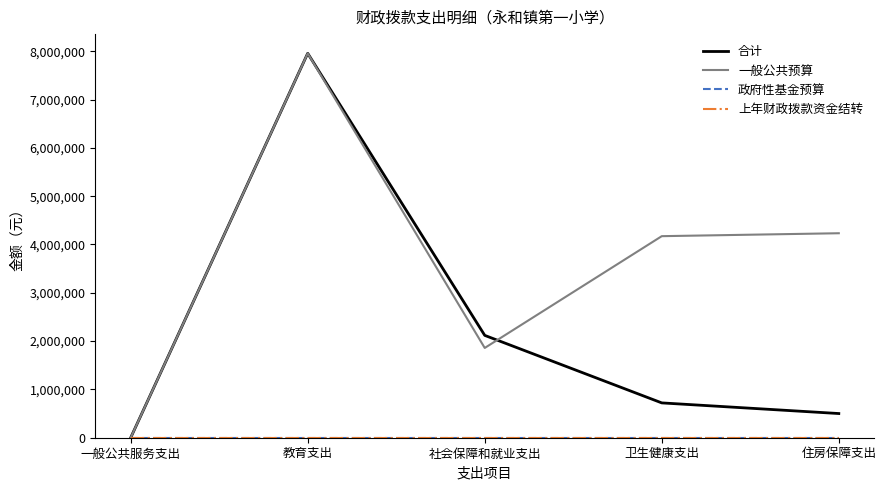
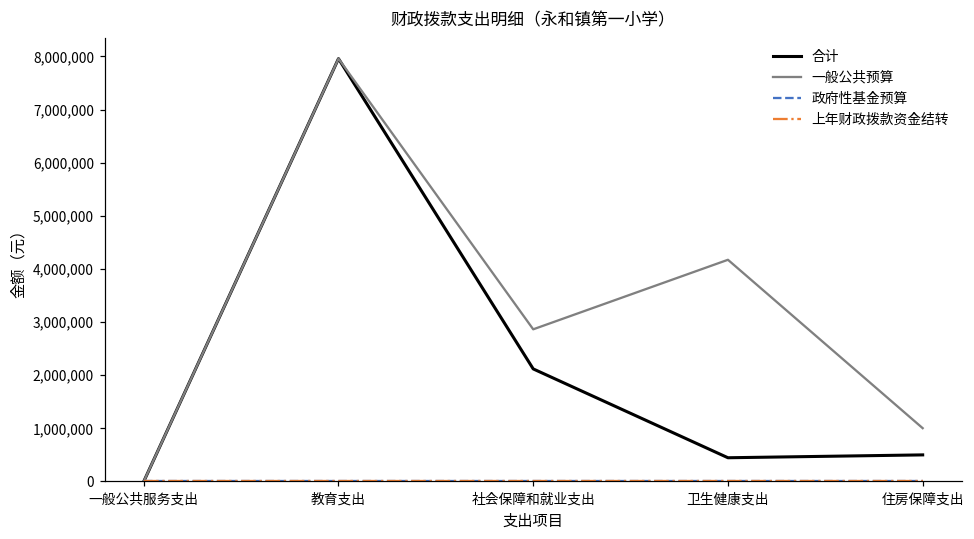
一般公共预算, 社会保障和就业支出: 1,900,000 -> 2,900,000
合计, 卫生健康支出: 700,000 -> 400,000
一般公共预算, 住房保障支出: 4,200,000 -> 1,000,000
